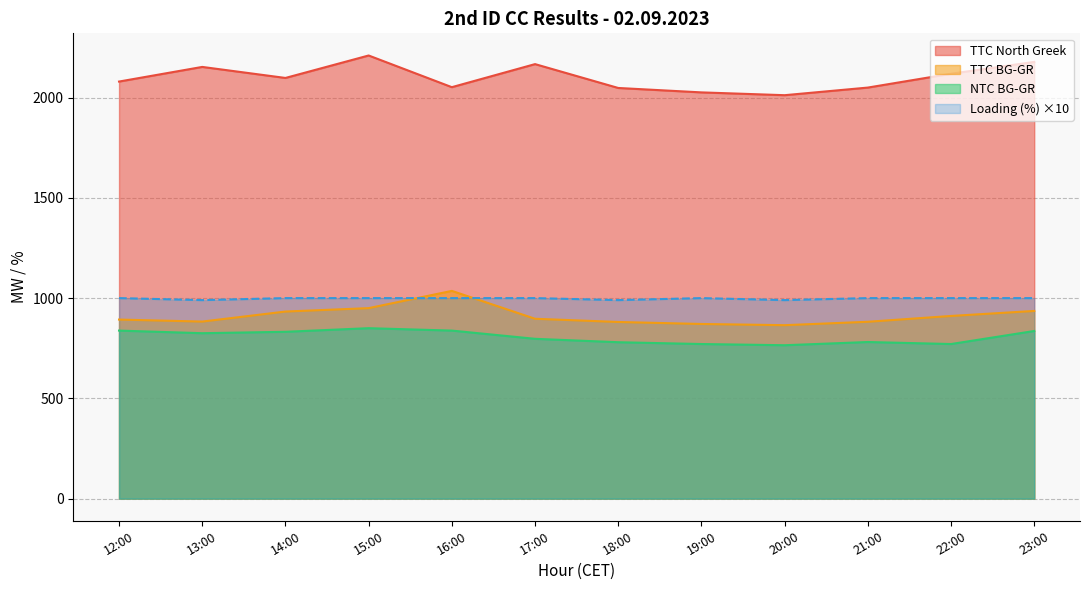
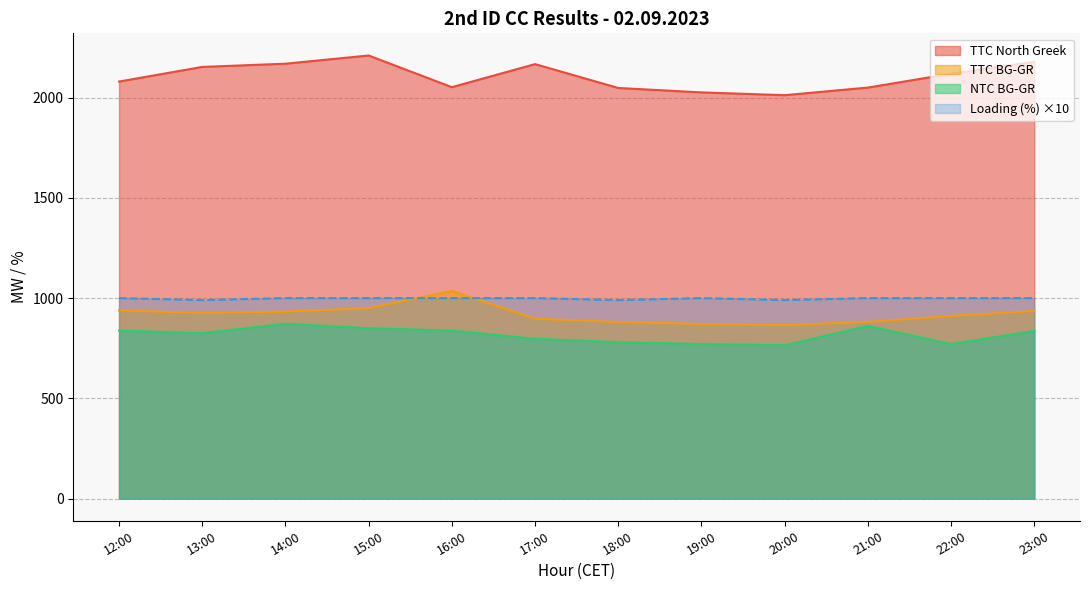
TTC BG-GR, 12:00: 890 -> 940
TTC BG-GR, 13:00: 880 -> 930
TTC North Greek, 14:00: 2100 -> 2170
NTC BG-GR, 14:00: 830 -> 870
NTC BG-GR, 21:00: 780 -> 860
